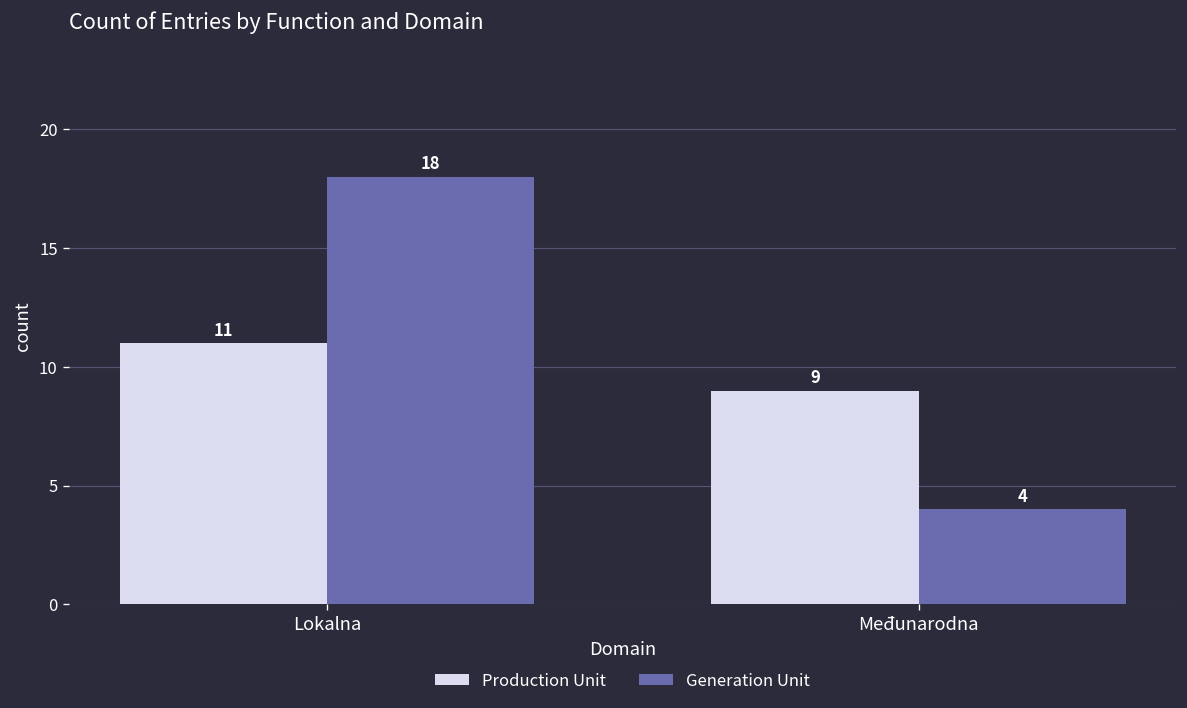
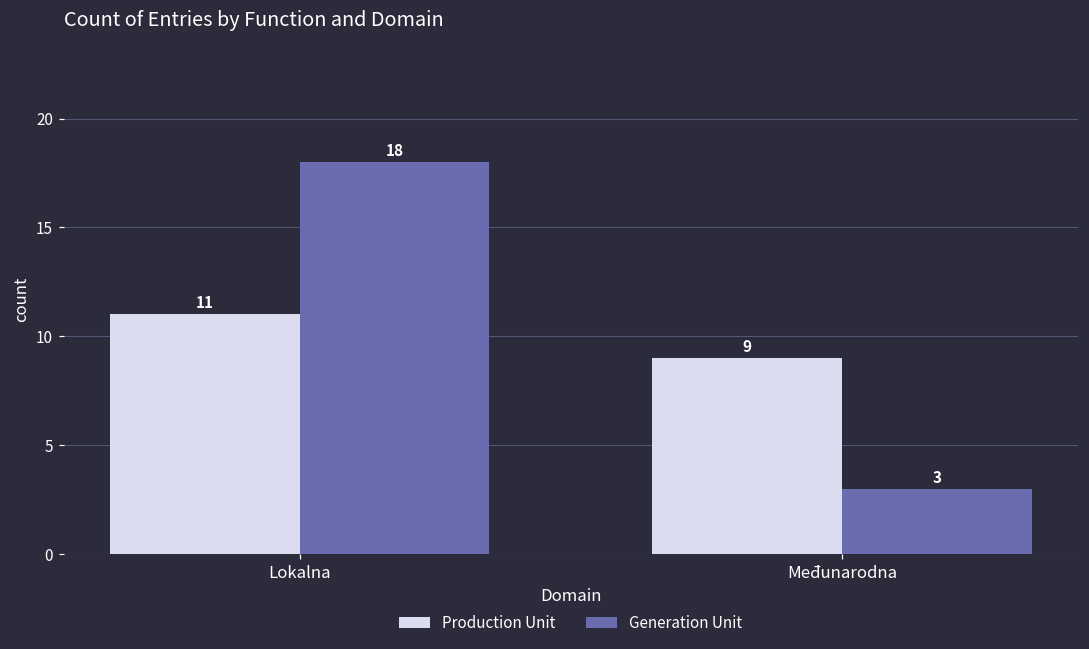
Generation Unit, Međunarodna: 4 -> 3
